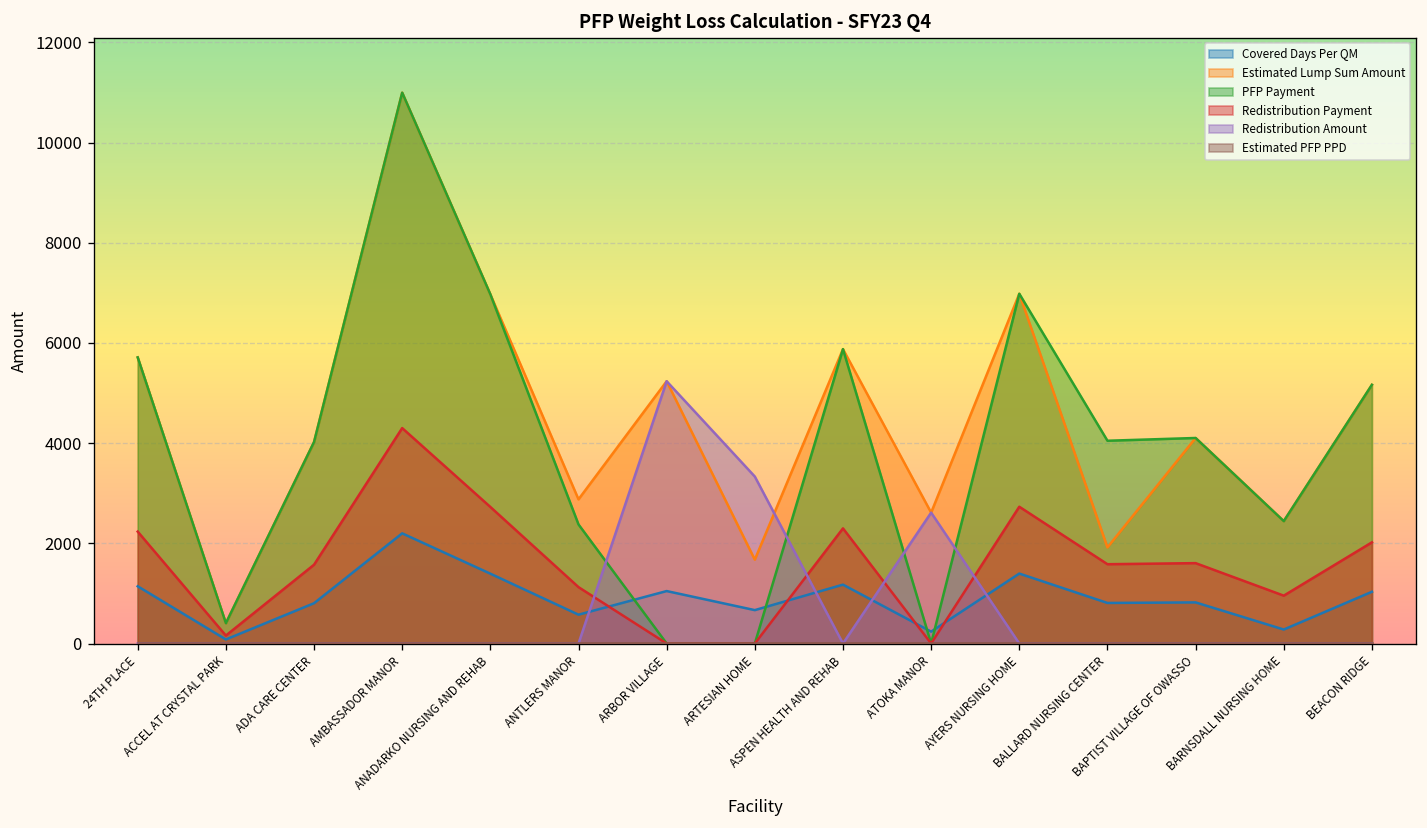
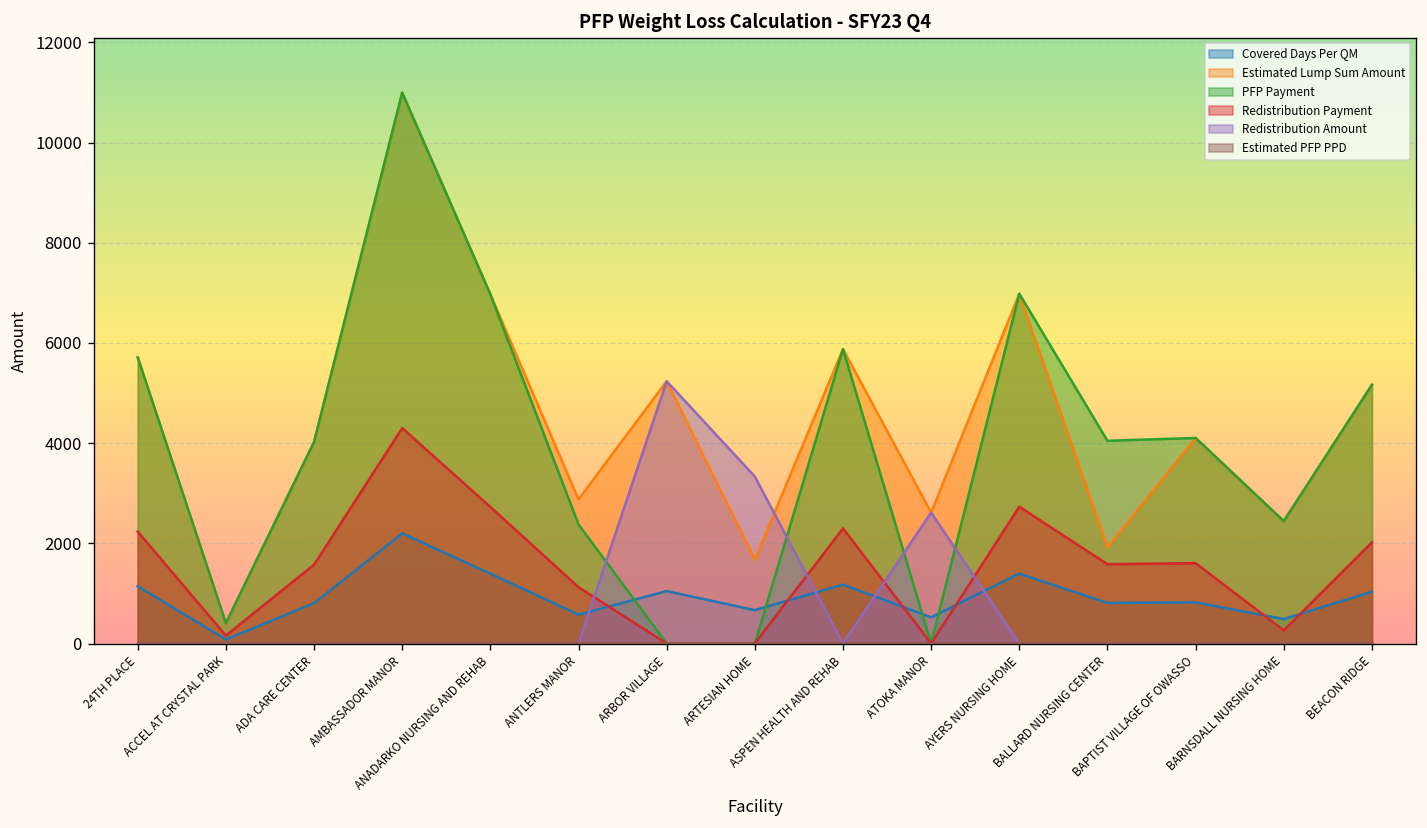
Covered Days Per QM, ATOKA MANOR: 200 -> 500
Covered Days Per QM, BARNSDALL NURSING HOME: 300 -> 500
Redistribution Payment, BARNSDALL NURSING HOME: 1000 -> 300
